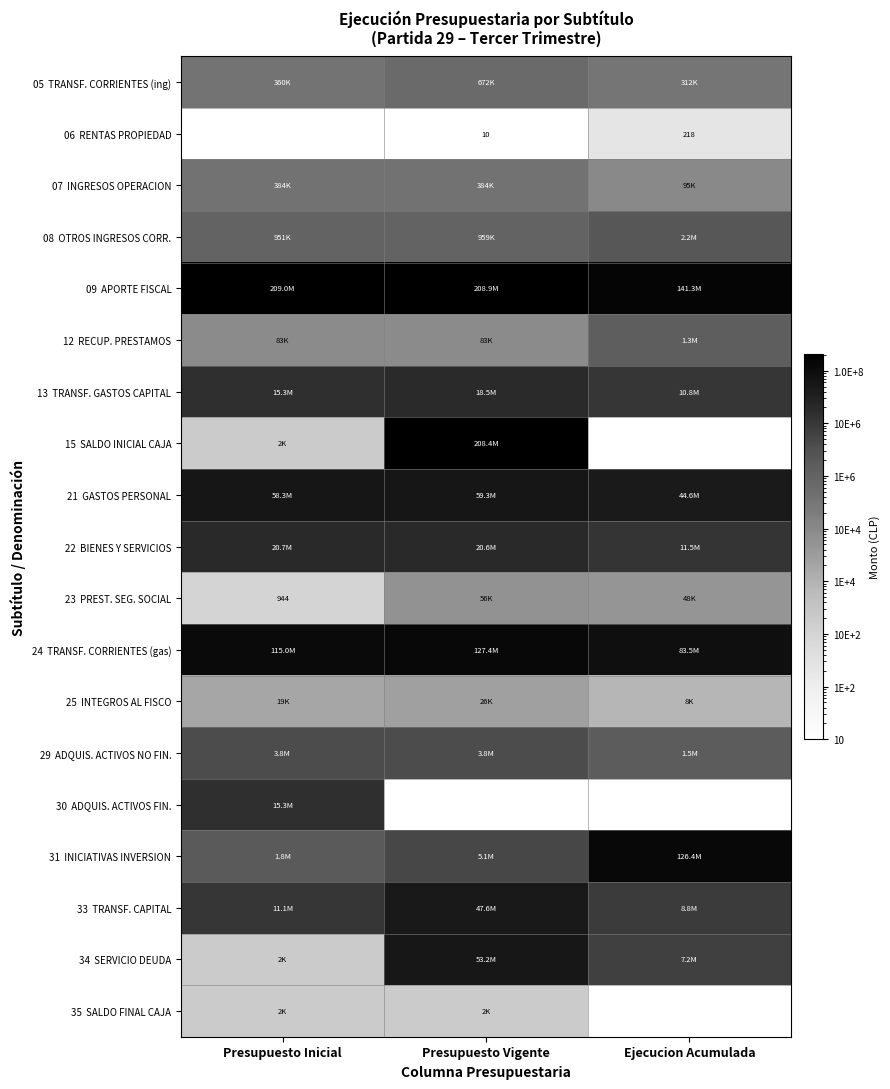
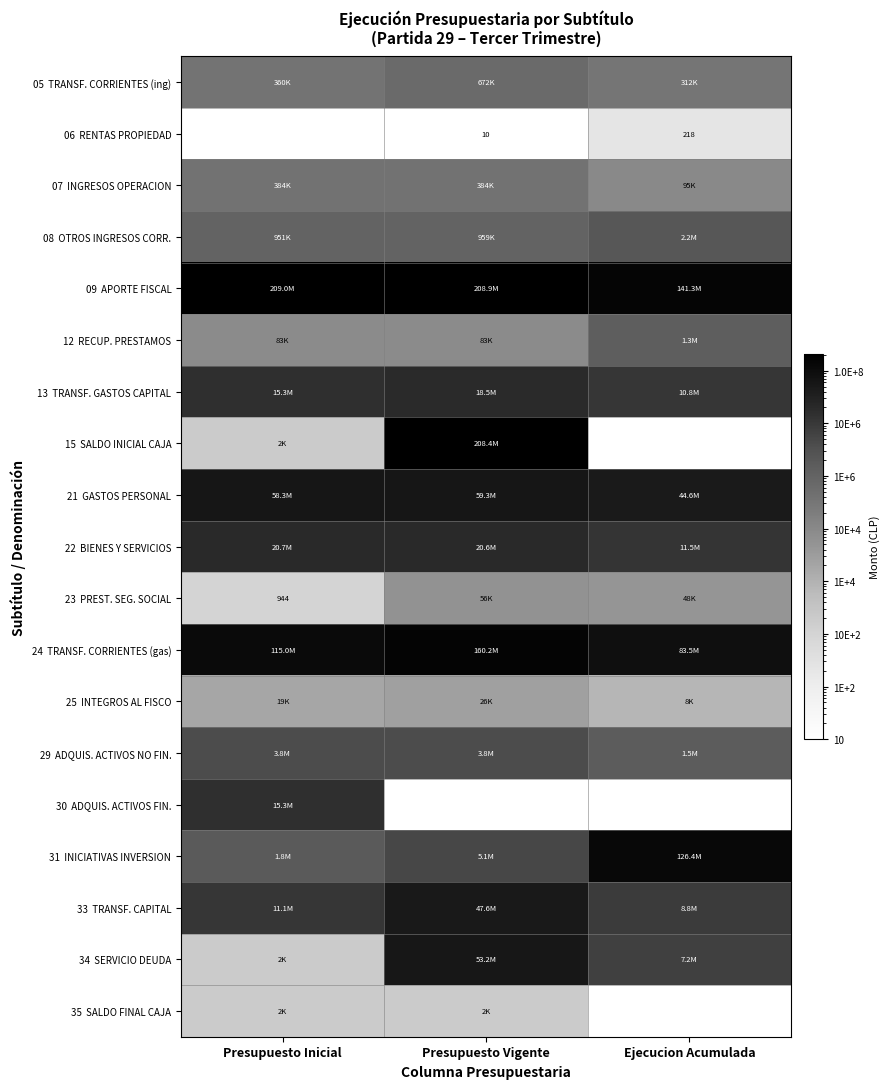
24 TRANSF. CORRIENTES (gas), Presupuesto Vigente: 127.4M -> 160.2M
